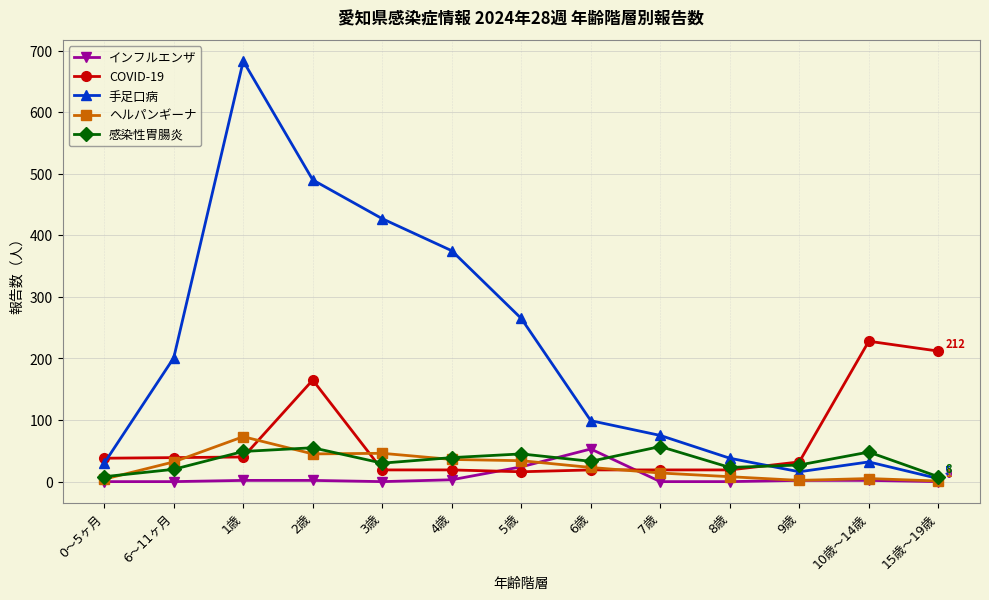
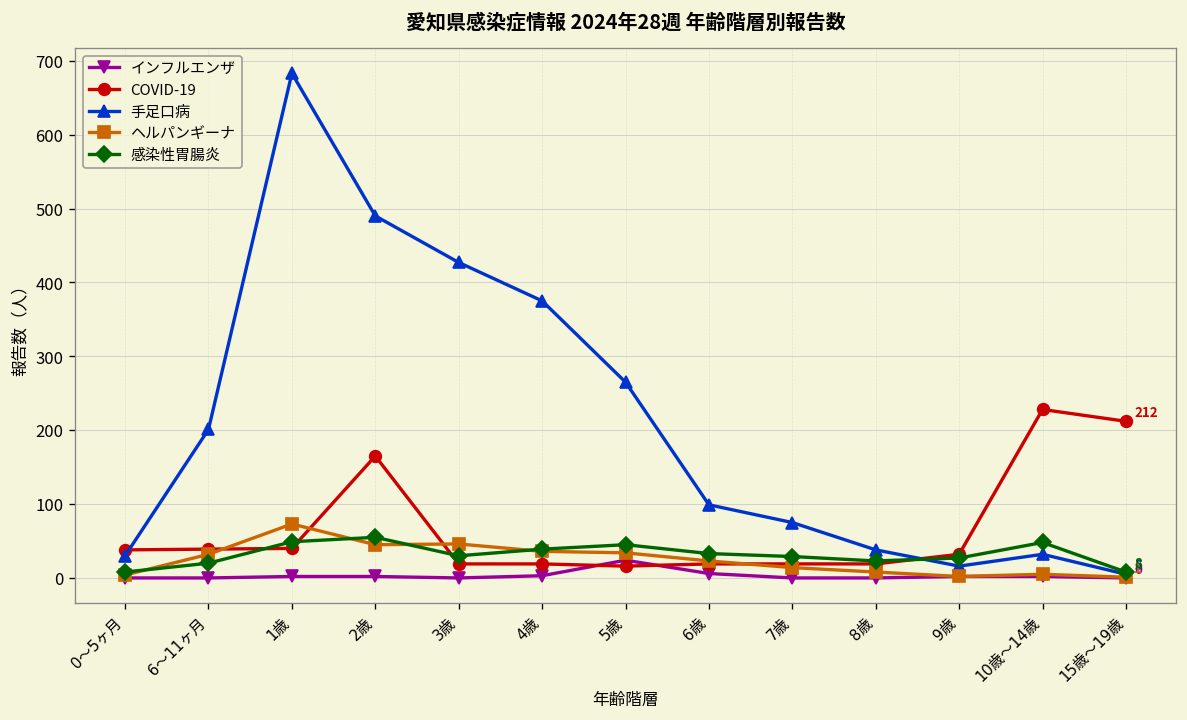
インフルエンザ, 6歳: 50 -> 10
感染性胃腸炎, 7歳: 60 -> 30
